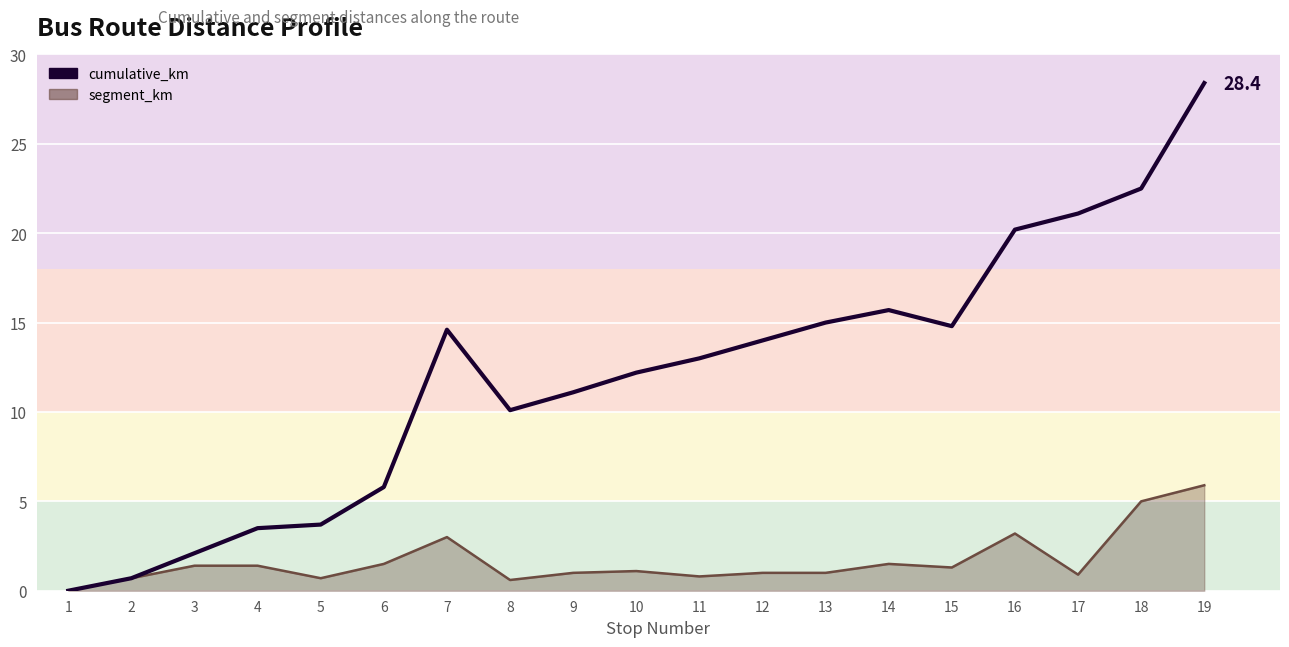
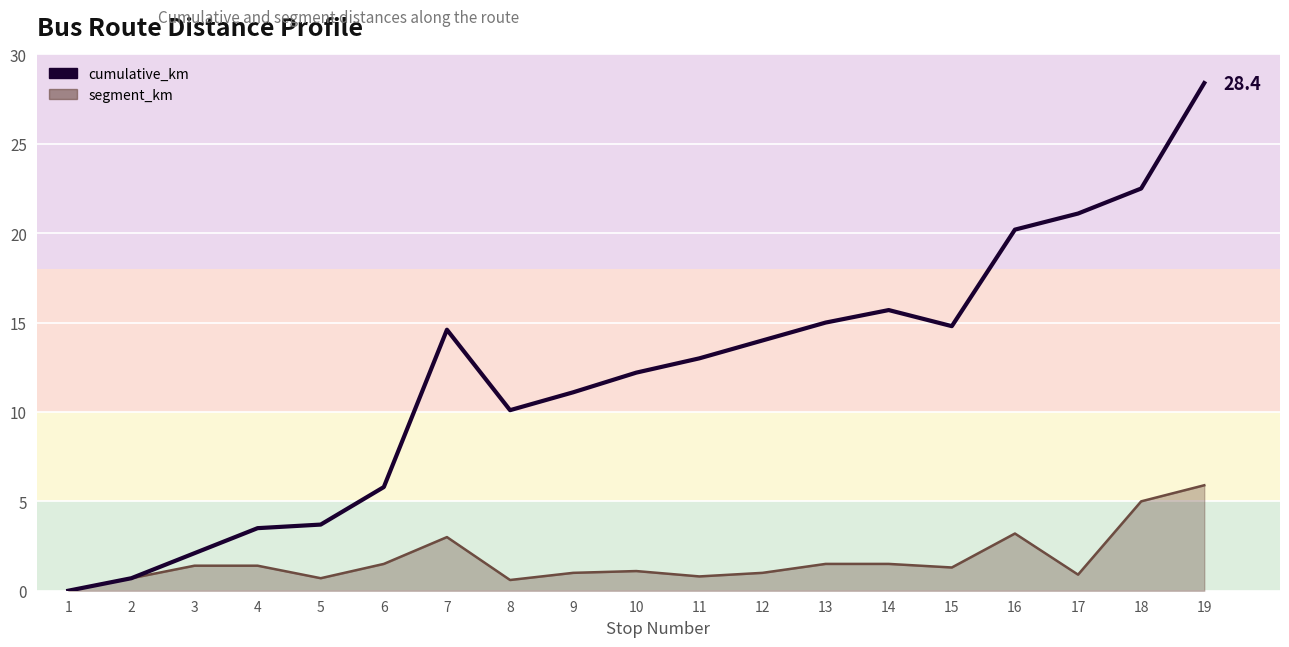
segment_km, 13: 1.0 -> 1.5
